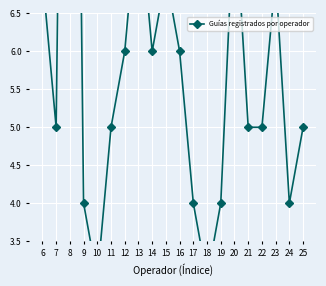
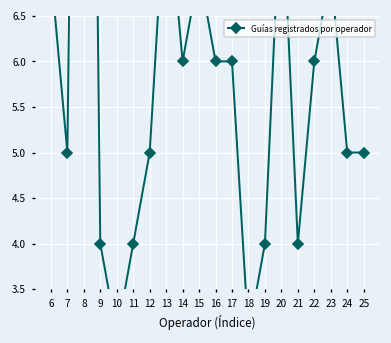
11: 5 -> 4
12: 6 -> 5
17: 4 -> 6
21: 5 -> 4
22: 5 -> 6
24: 4 -> 5
